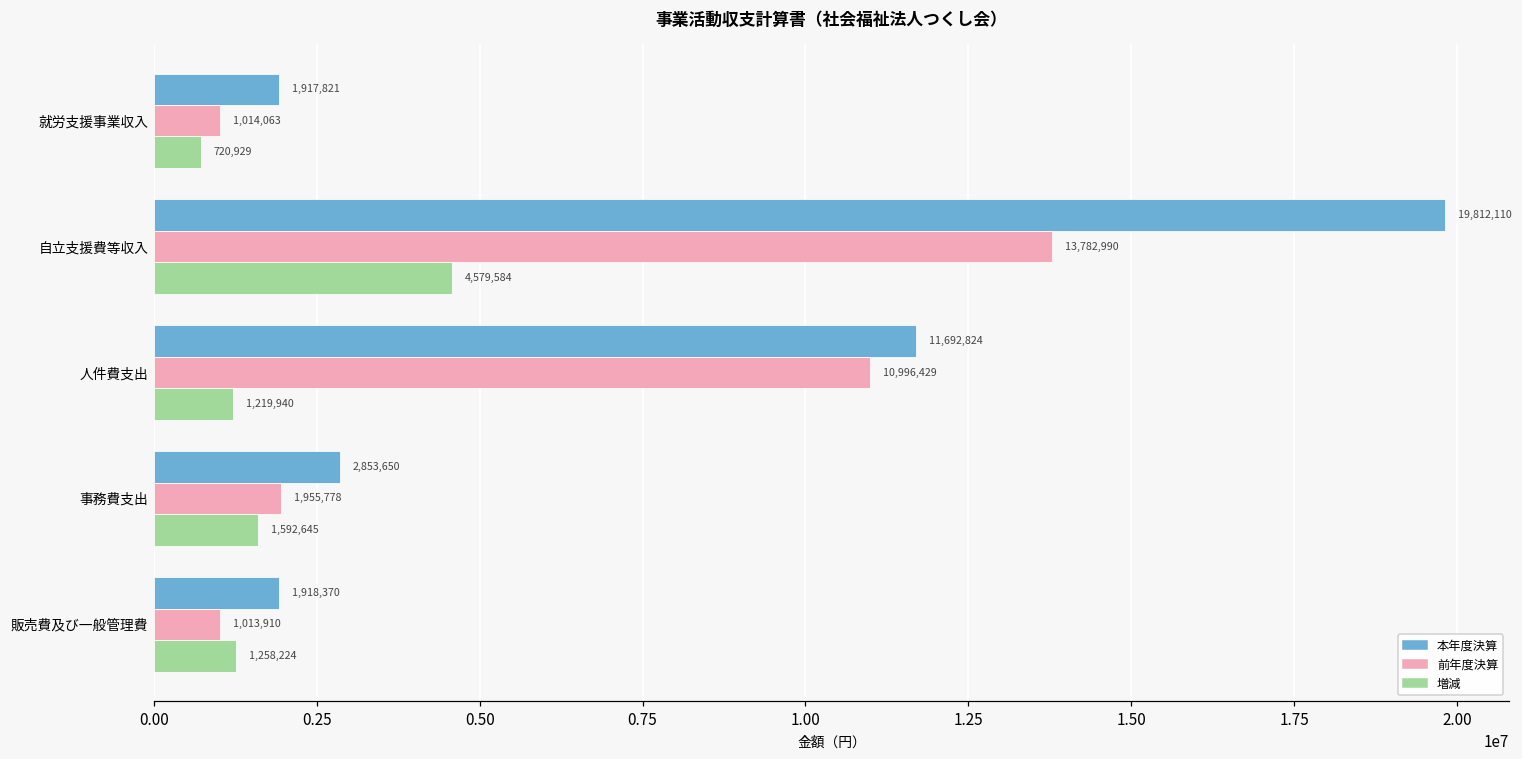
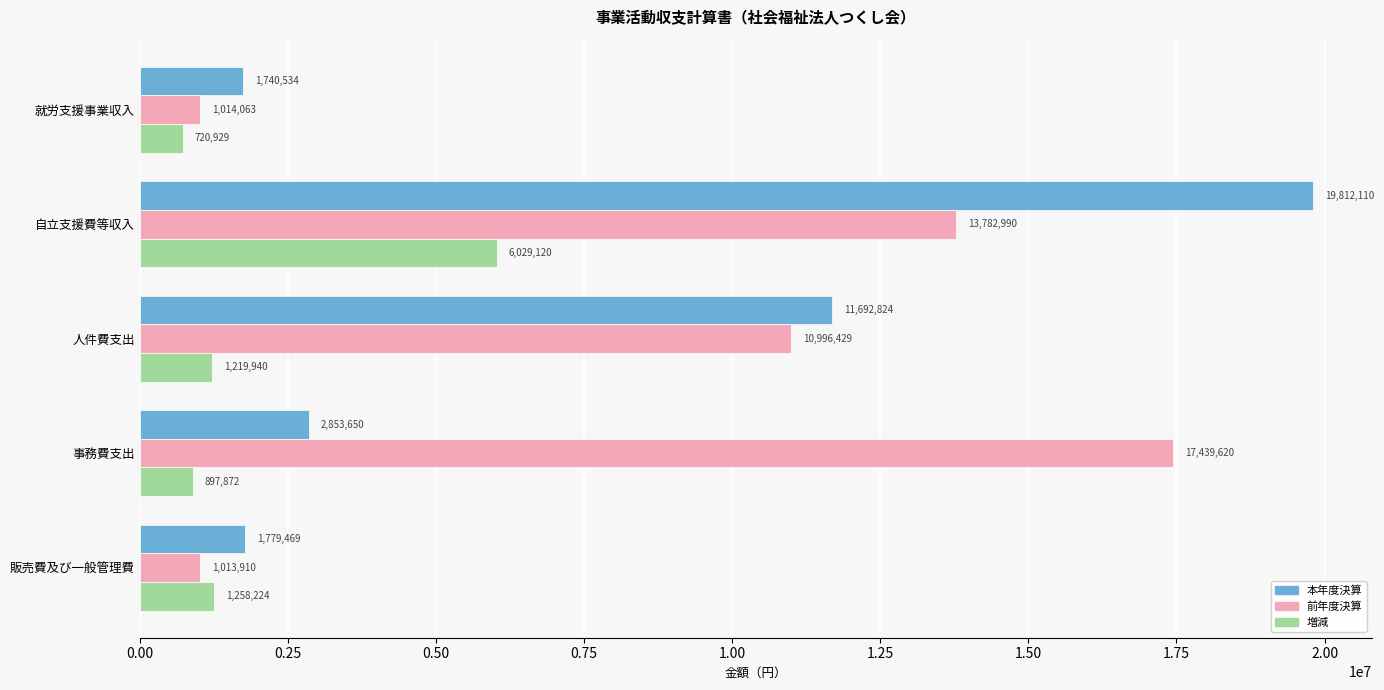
本年度決算, 就労支援事業収入: 1,917,821 -> 1,740,534
増減, 自立支援費等収入: 4,579,584 -> 6,029,120
前年度決算, 事務費支出: 1,955,778 -> 17,439,620
増減, 事務費支出: 1,592,645 -> 897,872
本年度決算, 販売費及び一般管理費: 1,918,370 -> 1,779,469
